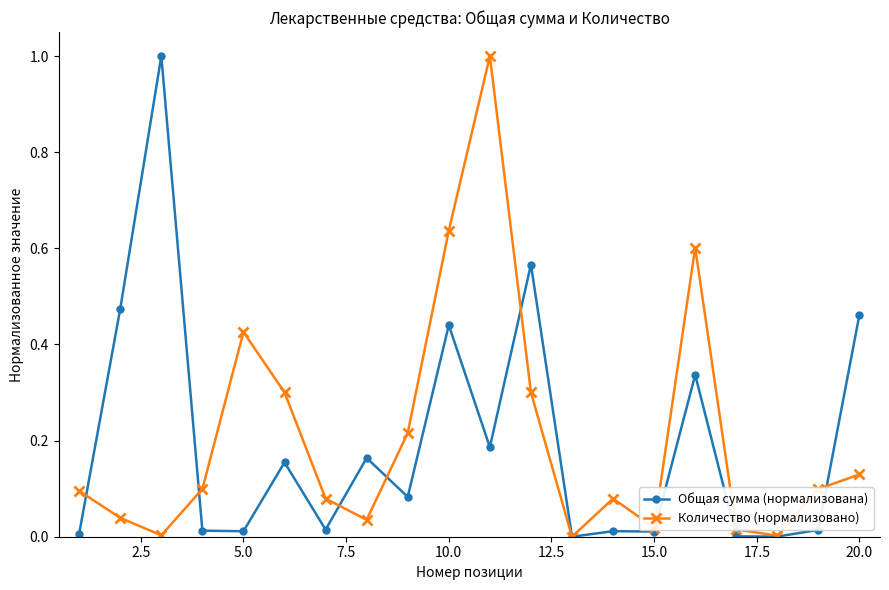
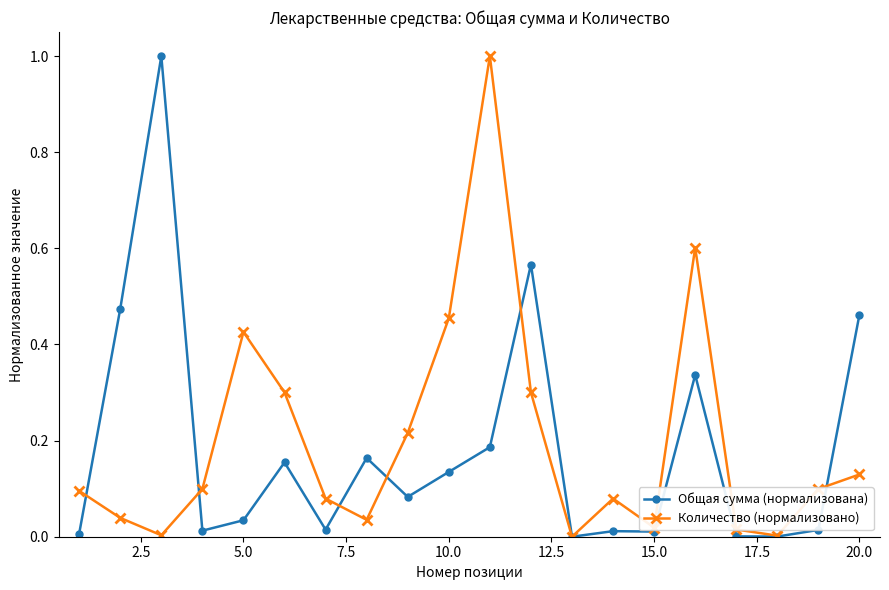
Общая сумма (нормализована), 5.0: 0.01 -> 0.03
Общая сумма (нормализована), 10.0: 0.44 -> 0.13
Количество (нормализовано), 10.0: 0.64 -> 0.45
